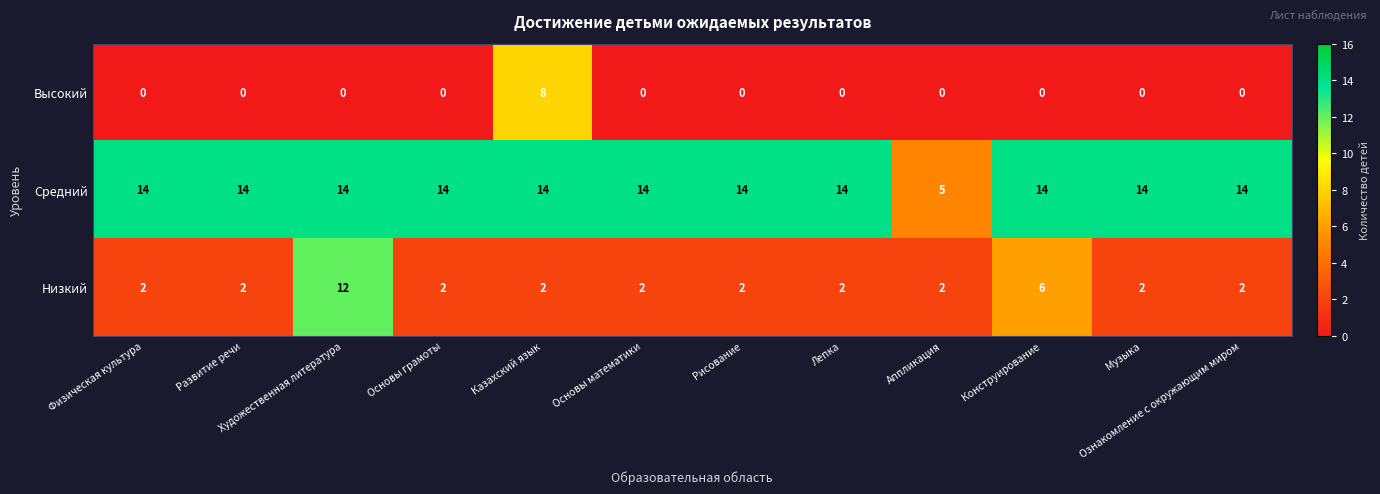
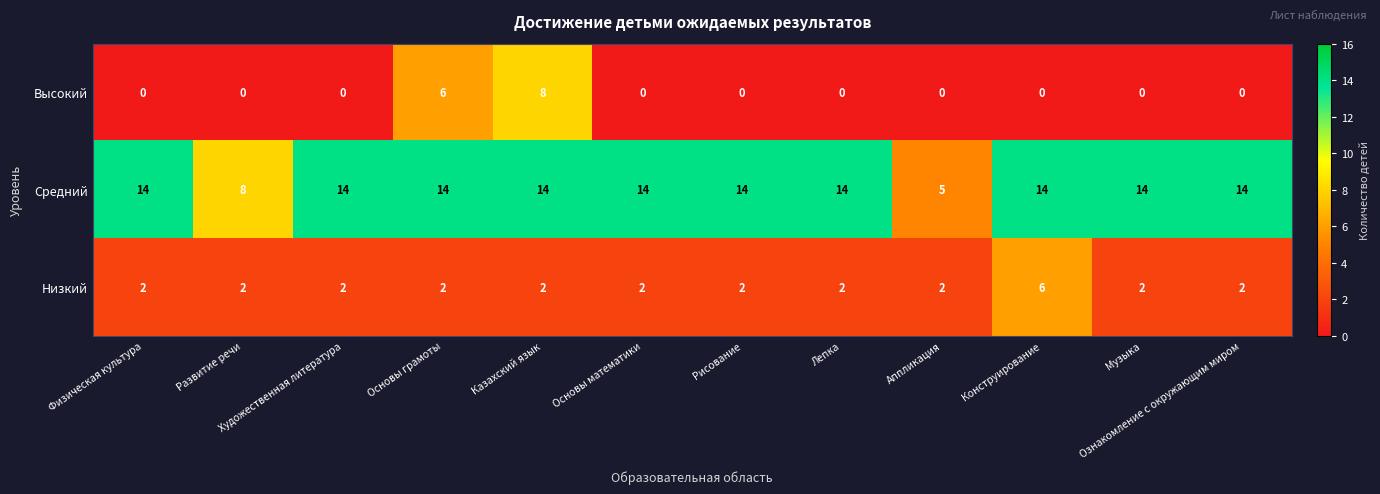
Высокий, Основы грамоты: 0 -> 6
Средний, Развитие речи: 14 -> 8
Низкий, Художественная литература: 12 -> 2
